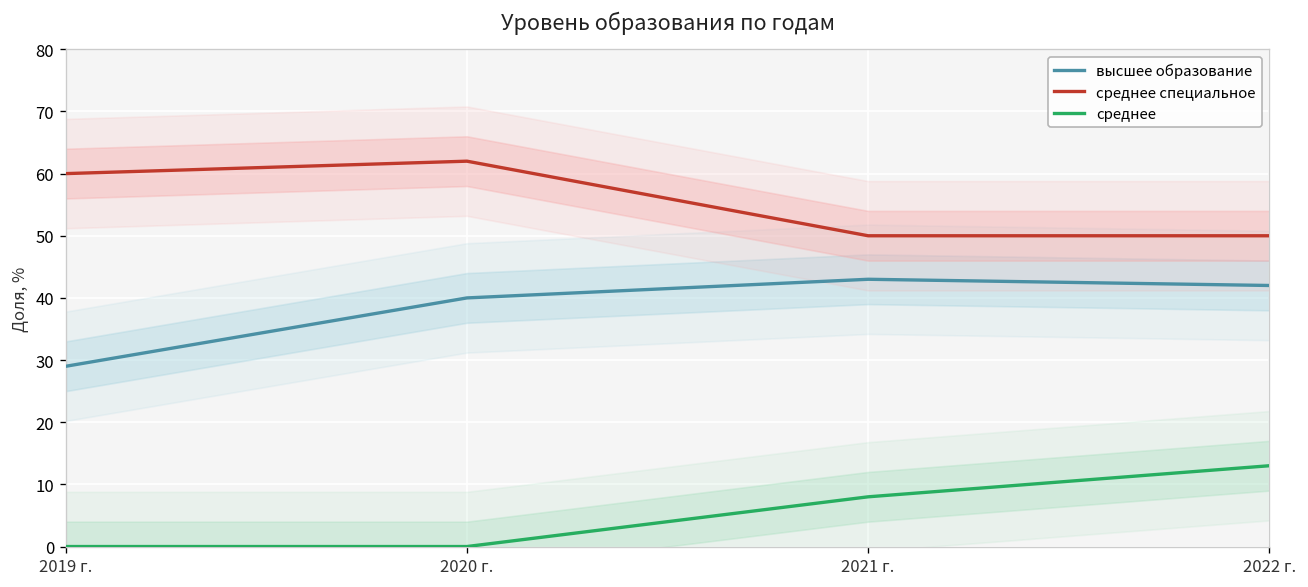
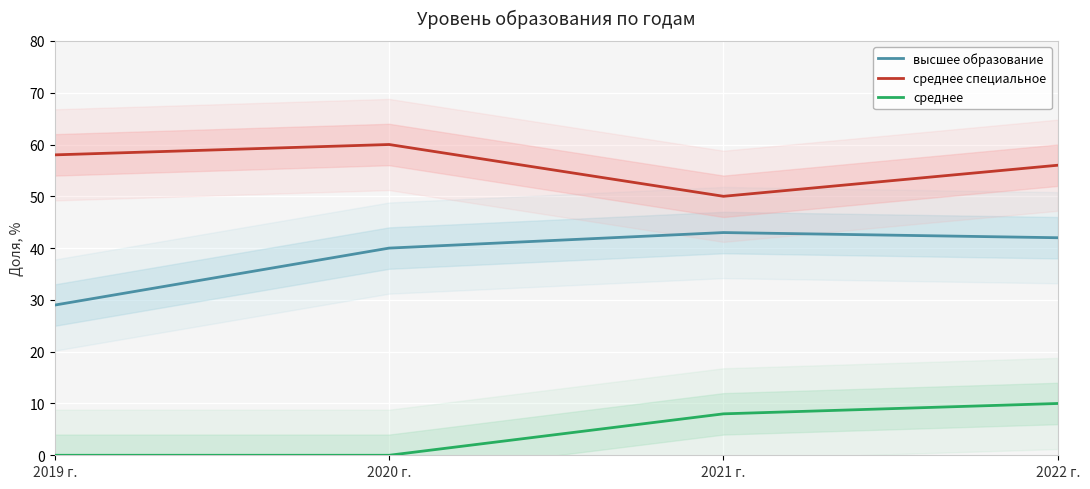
среднее специальное, 2019 г.: 60 -> 58
среднее специальное, 2020 г.: 62 -> 60
среднее специальное, 2022 г.: 50 -> 56
среднее, 2022 г.: 13 -> 10
